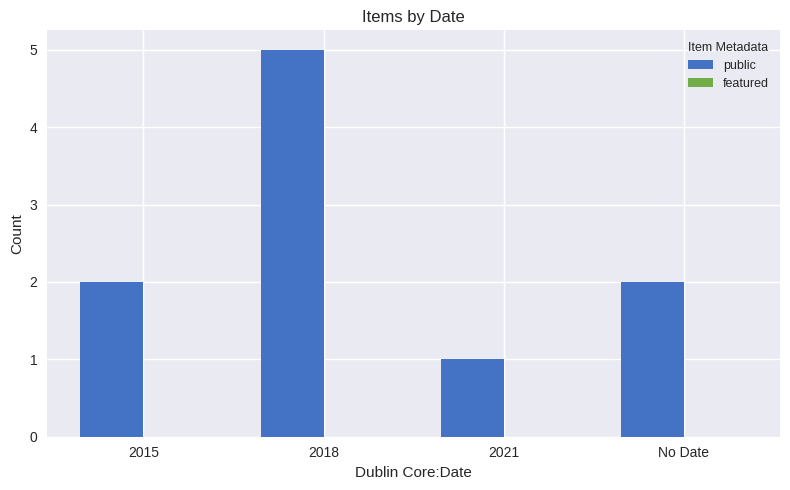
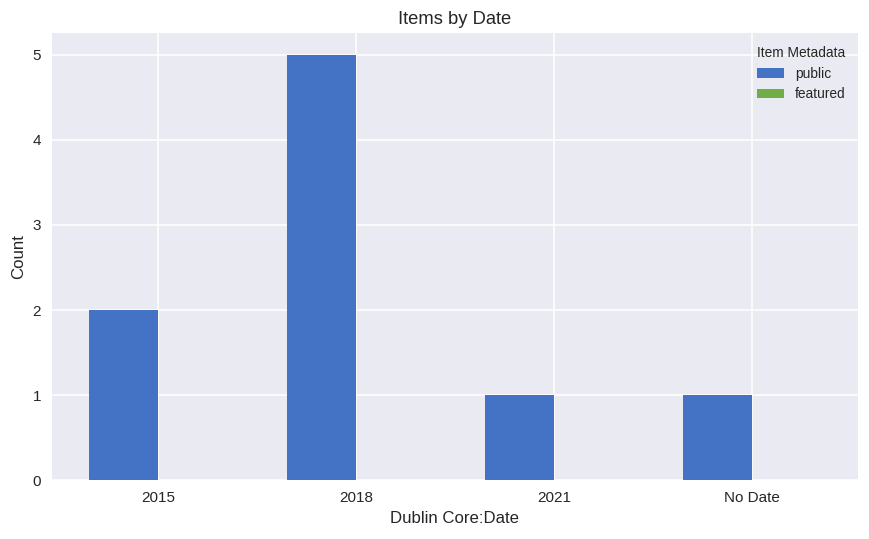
public, No Date: 2 -> 1
